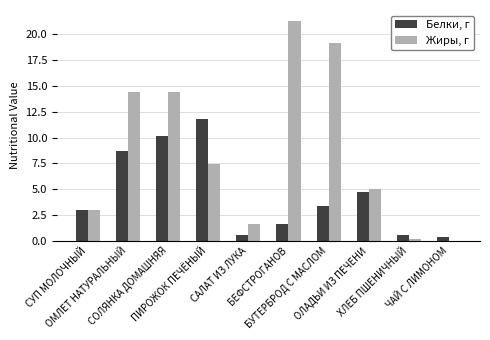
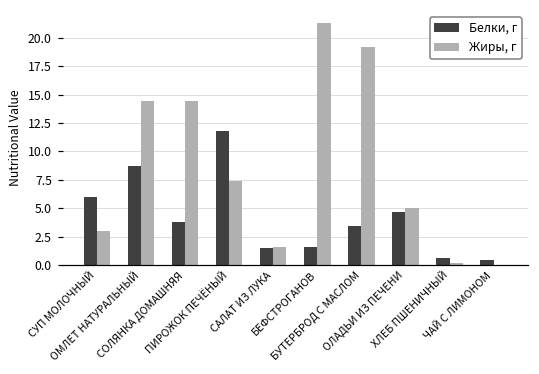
Белки, г, СУП МОЛОЧНЫЙ: 3 -> 6
Белки, г, СОЛЯНКА ДОМАШНЯЯ: 10.2 -> 3.8
Белки, г, САЛАТ ИЗ ЛУКА: 0.6 -> 1.5
